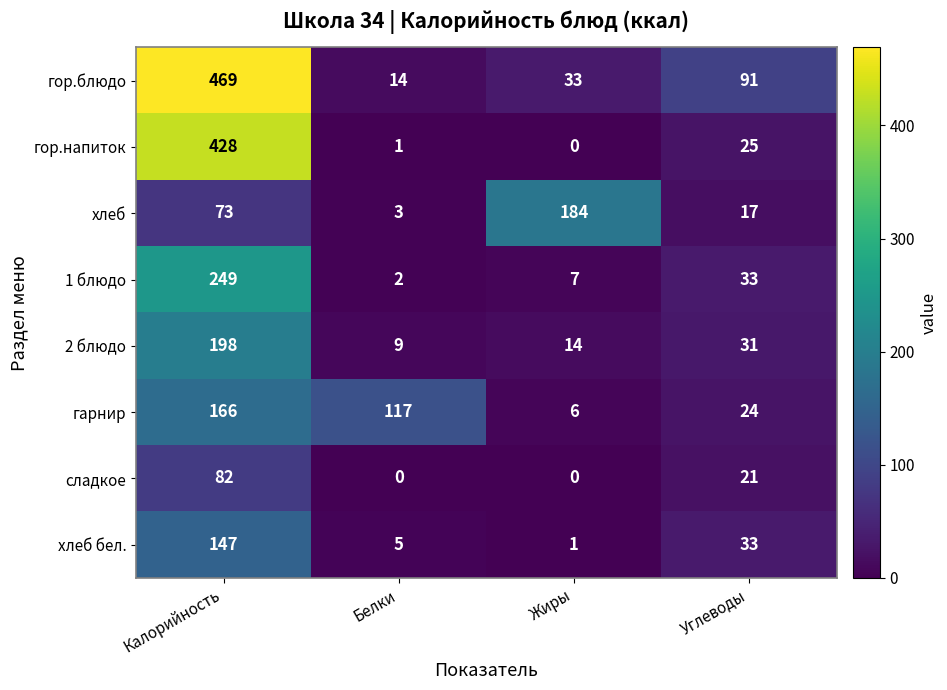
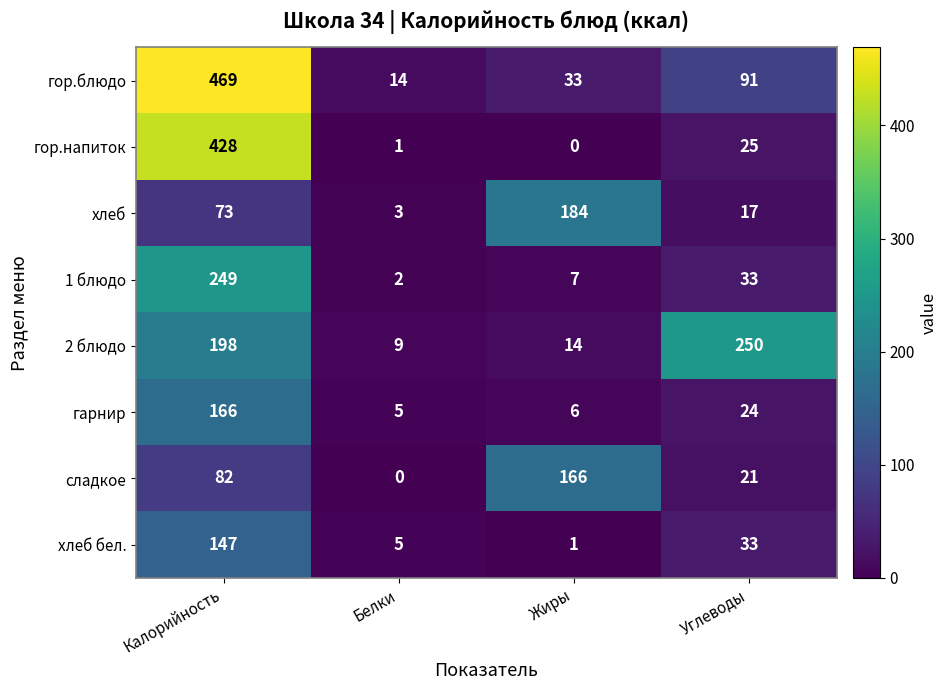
2 блюдо, Углеводы: 31 -> 250
гарнир, Белки: 117 -> 5
сладкое, Жиры: 0 -> 166
